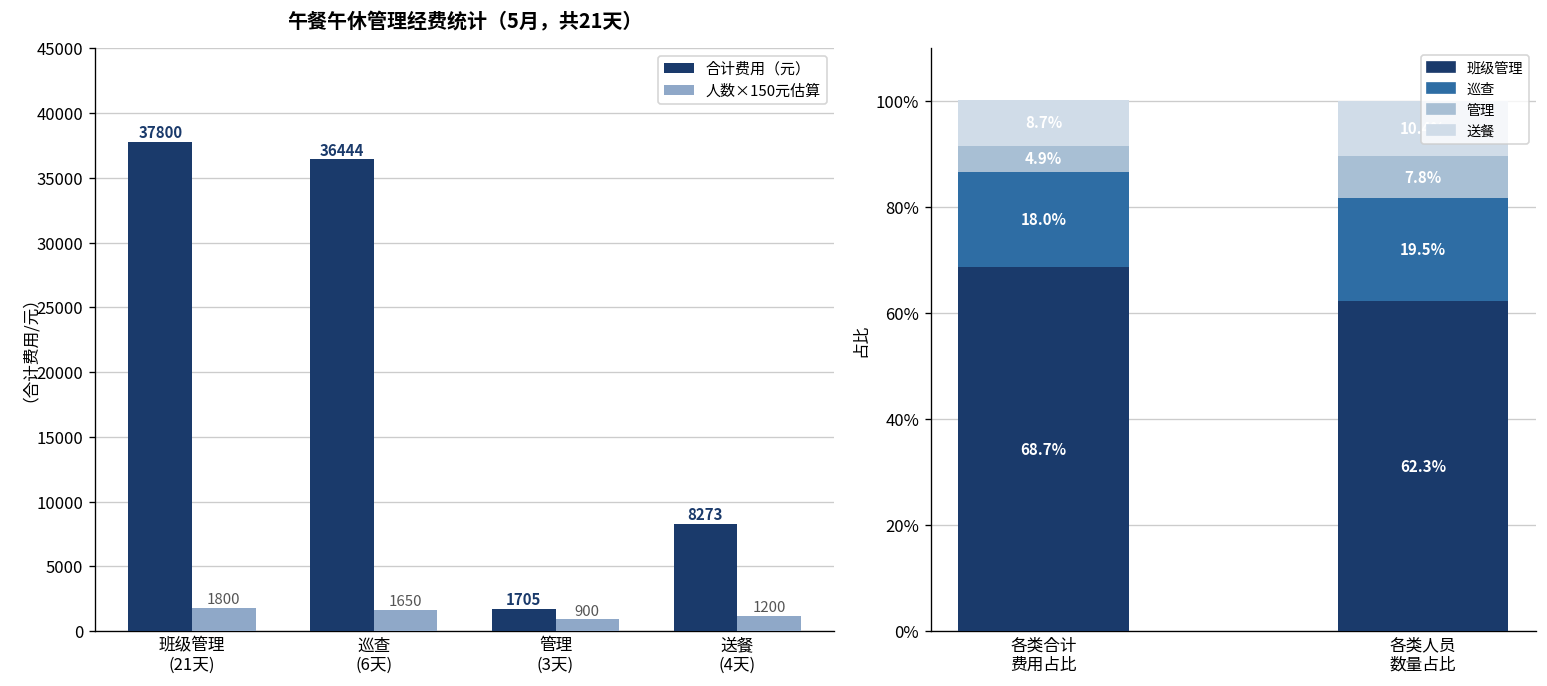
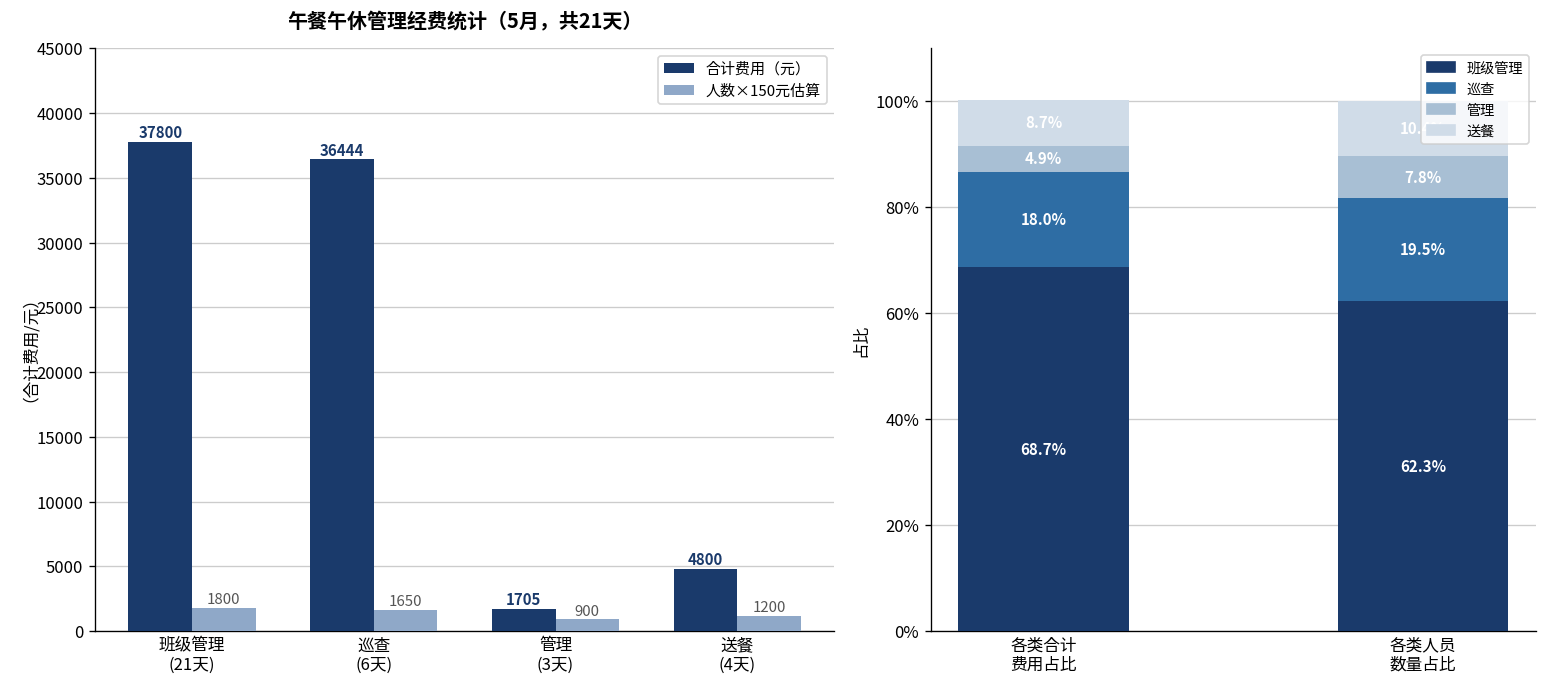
午餐午休管理经费统计（5月，共21天）, 合计费用（元）, 送餐 (4天): 8273 -> 4800
